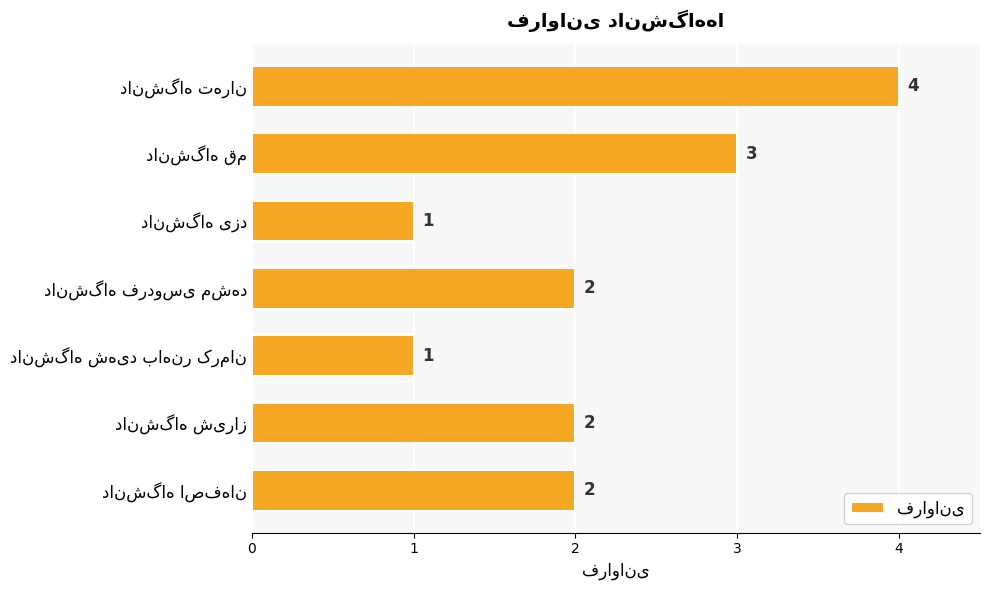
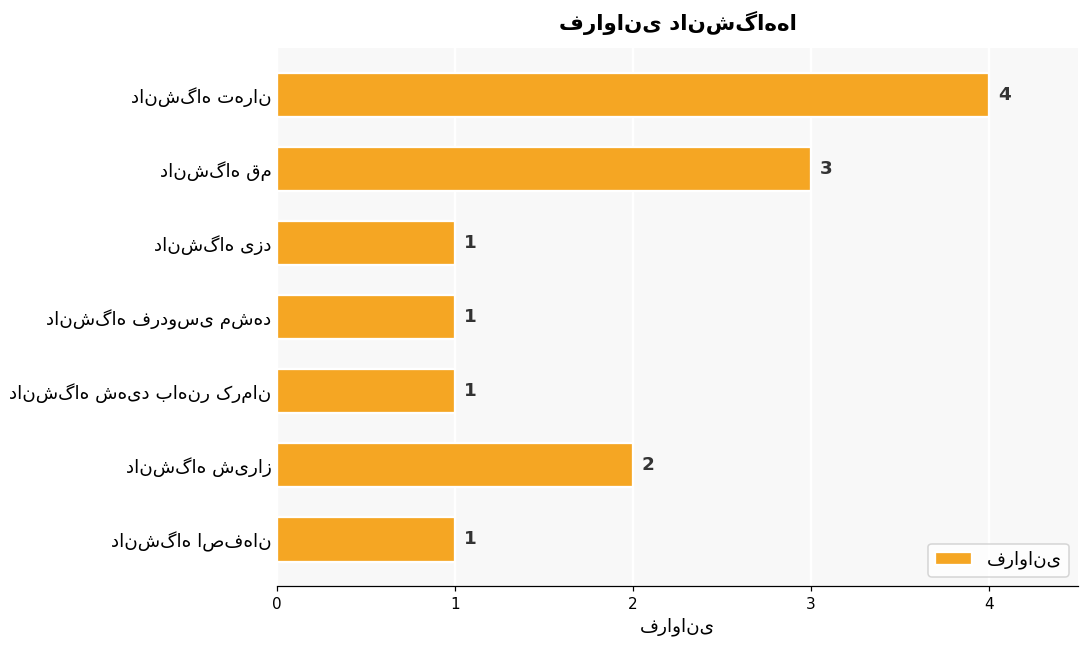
دانشگاه فردوسی مشهد: 2 -> 1
دانشگاه اصفهان: 2 -> 1
